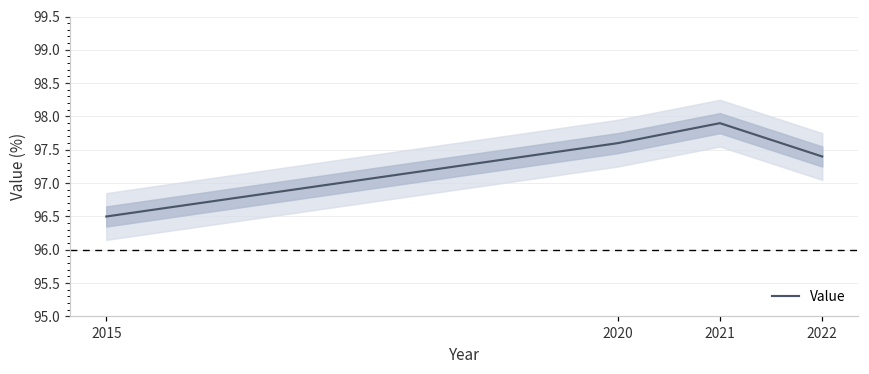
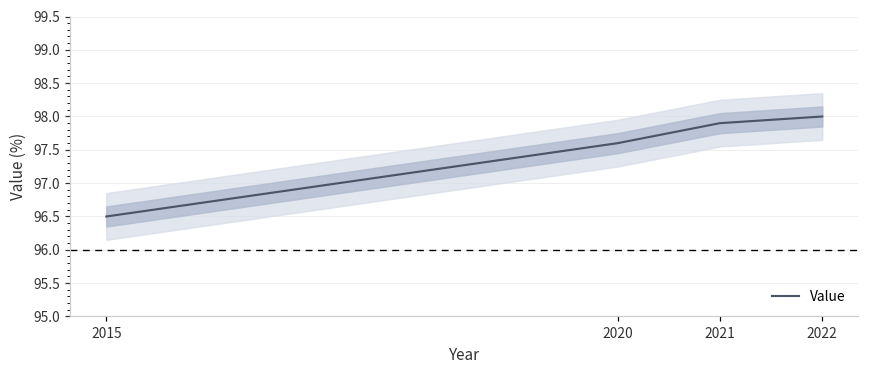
Value, 2022: 97.4 -> 98.0
